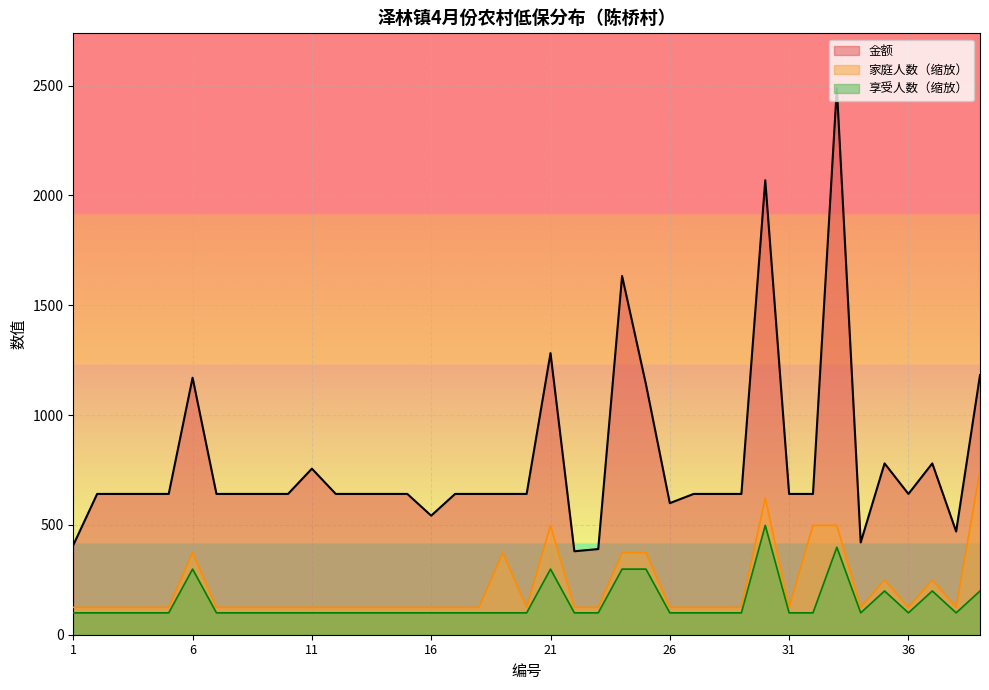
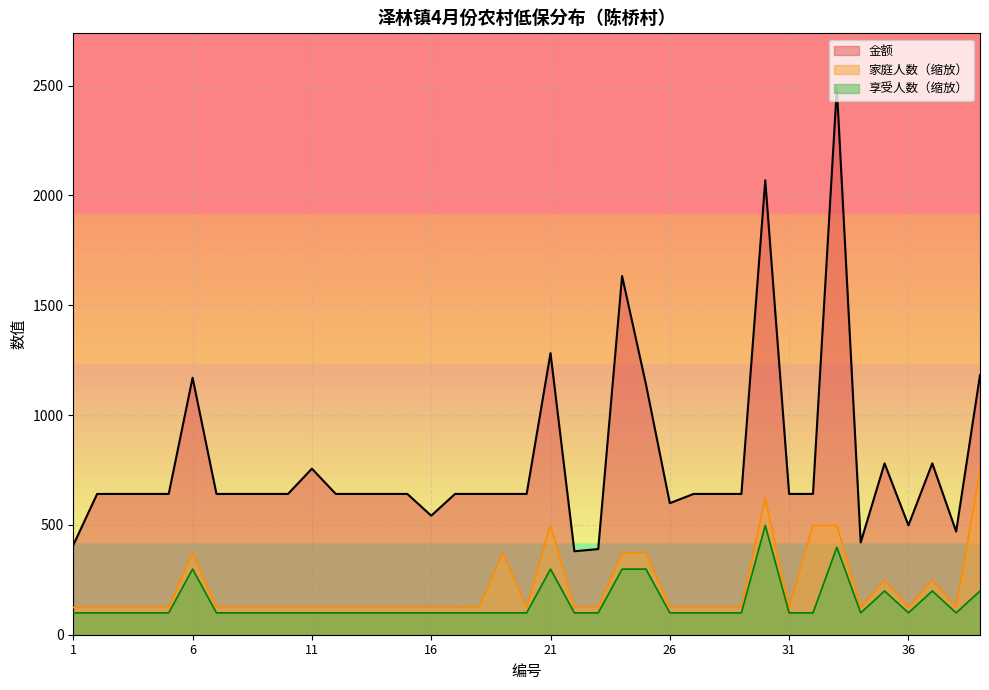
金额, 36: 640 -> 500
